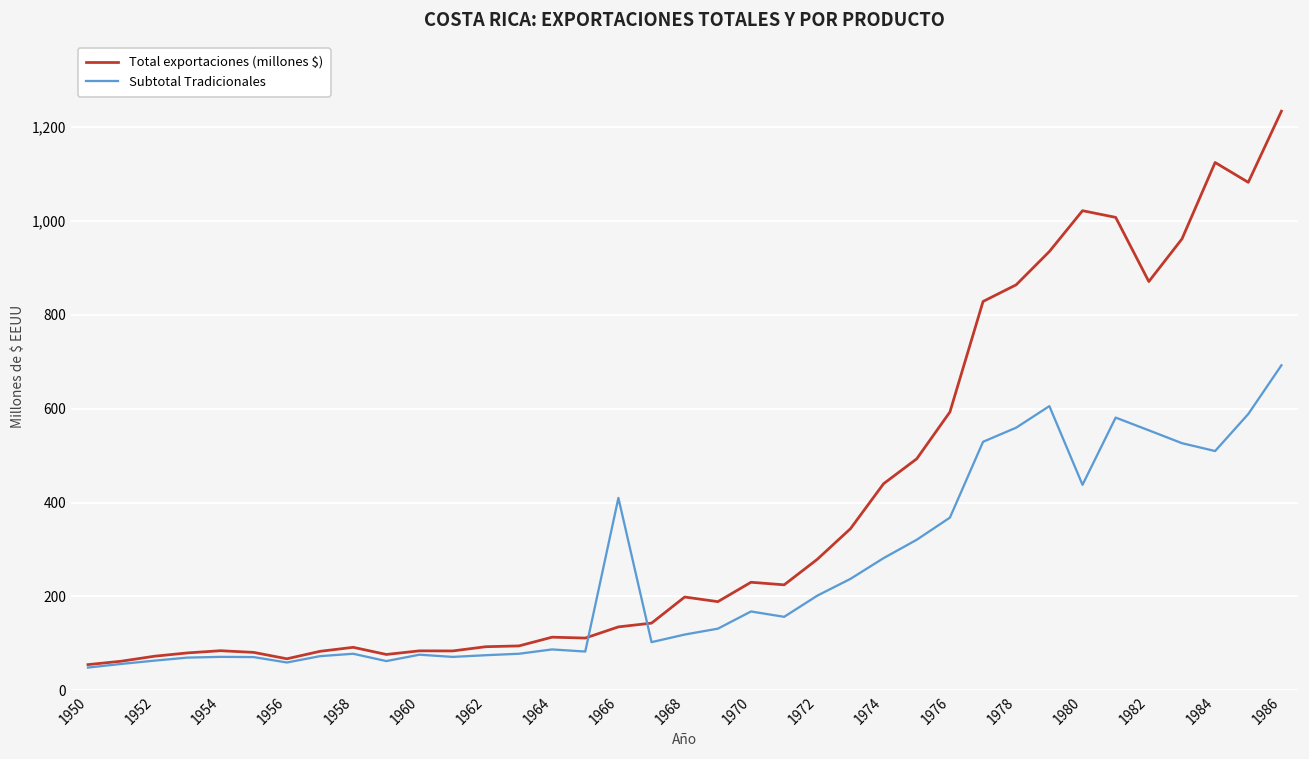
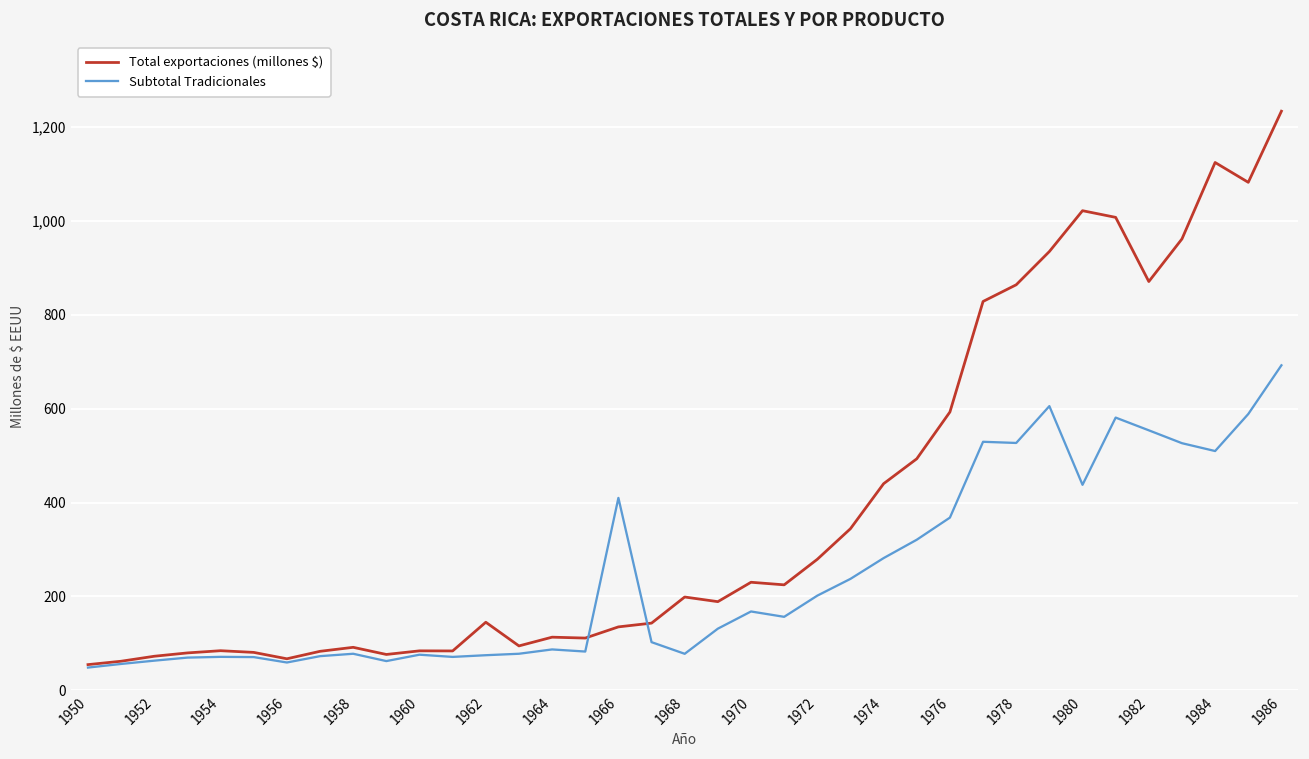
Total exportaciones (millones $), 1962: 90 -> 150
Subtotal Tradicionales, 1968: 120 -> 80
Subtotal Tradicionales, 1978: 560 -> 530
